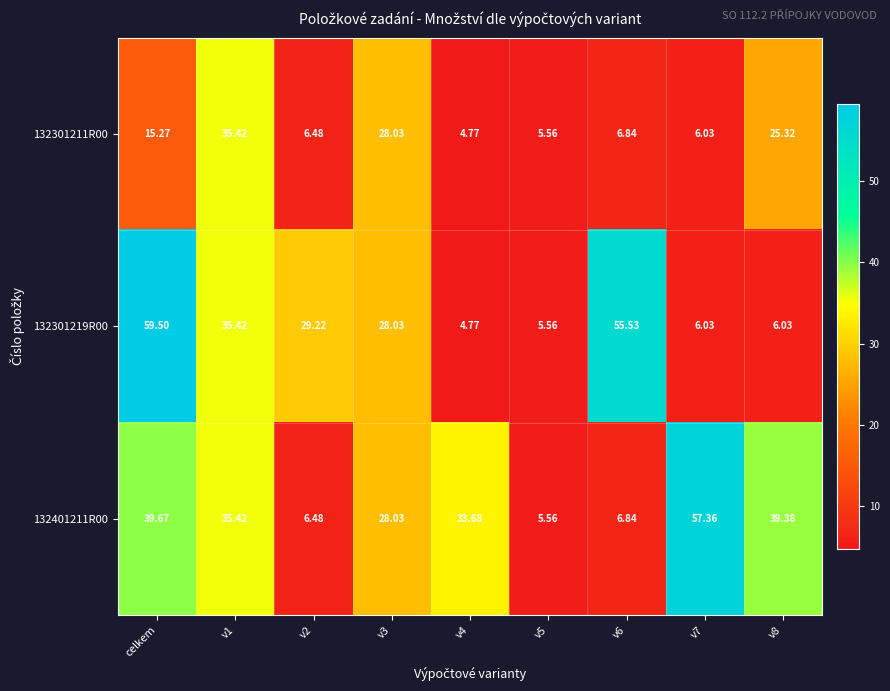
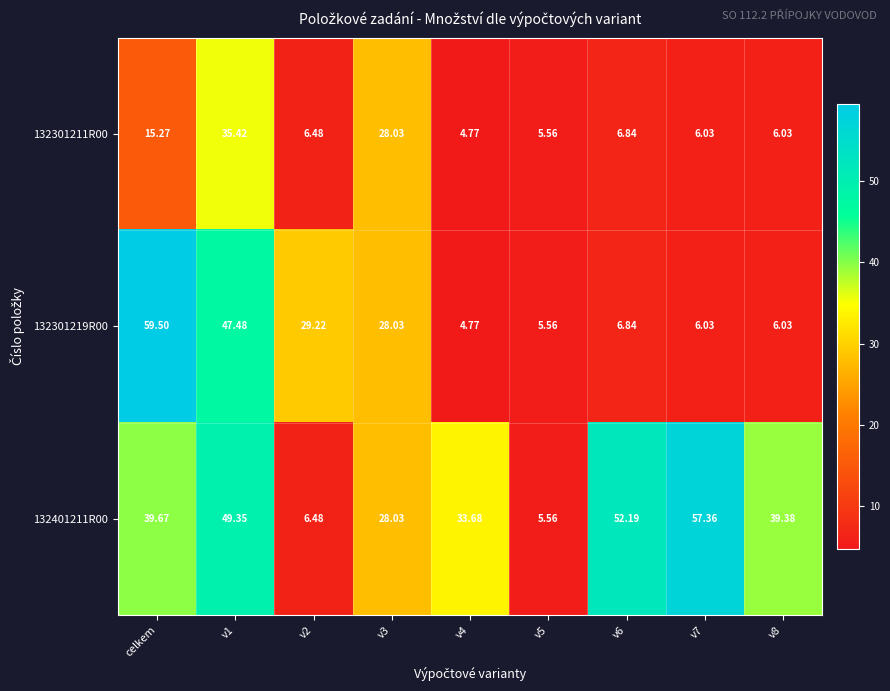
132301211R00, v8: 25.32 -> 6.03
132301219R00, v1: 35.42 -> 47.48
132301219R00, v6: 55.53 -> 6.84
132401211R00, v1: 35.42 -> 49.35
132401211R00, v6: 6.84 -> 52.19
